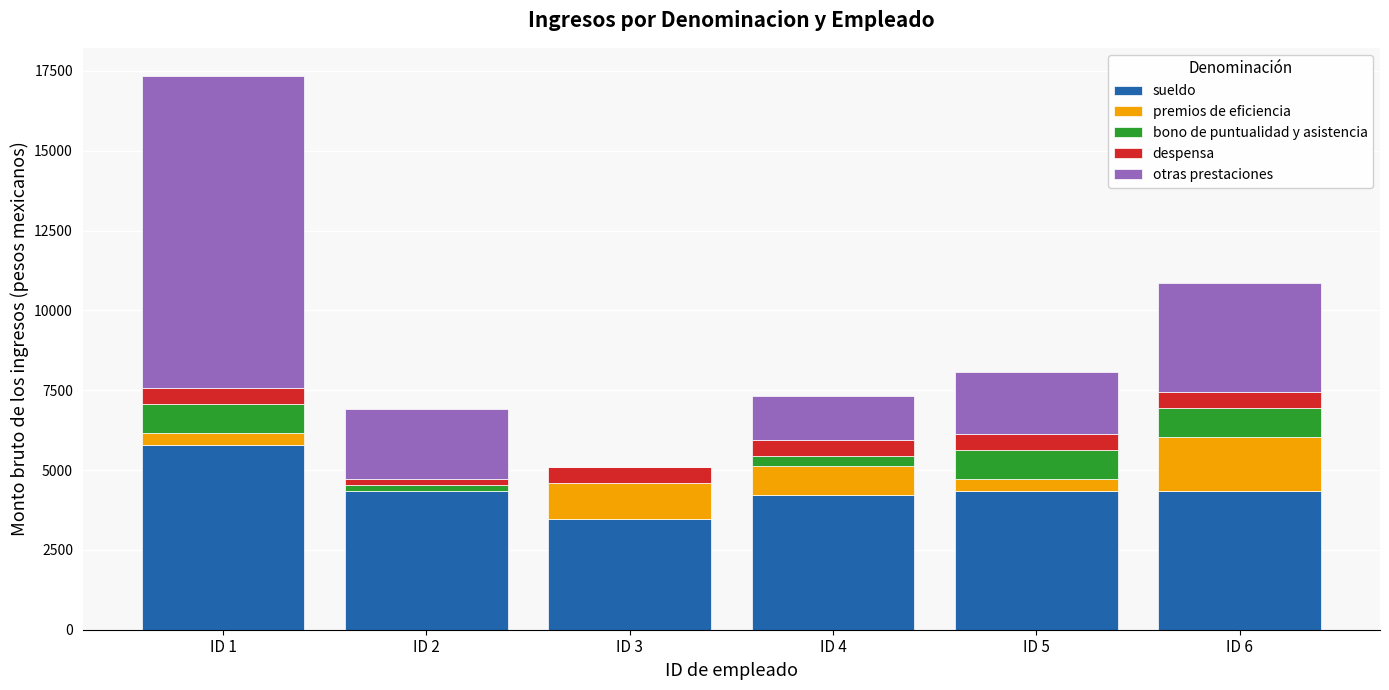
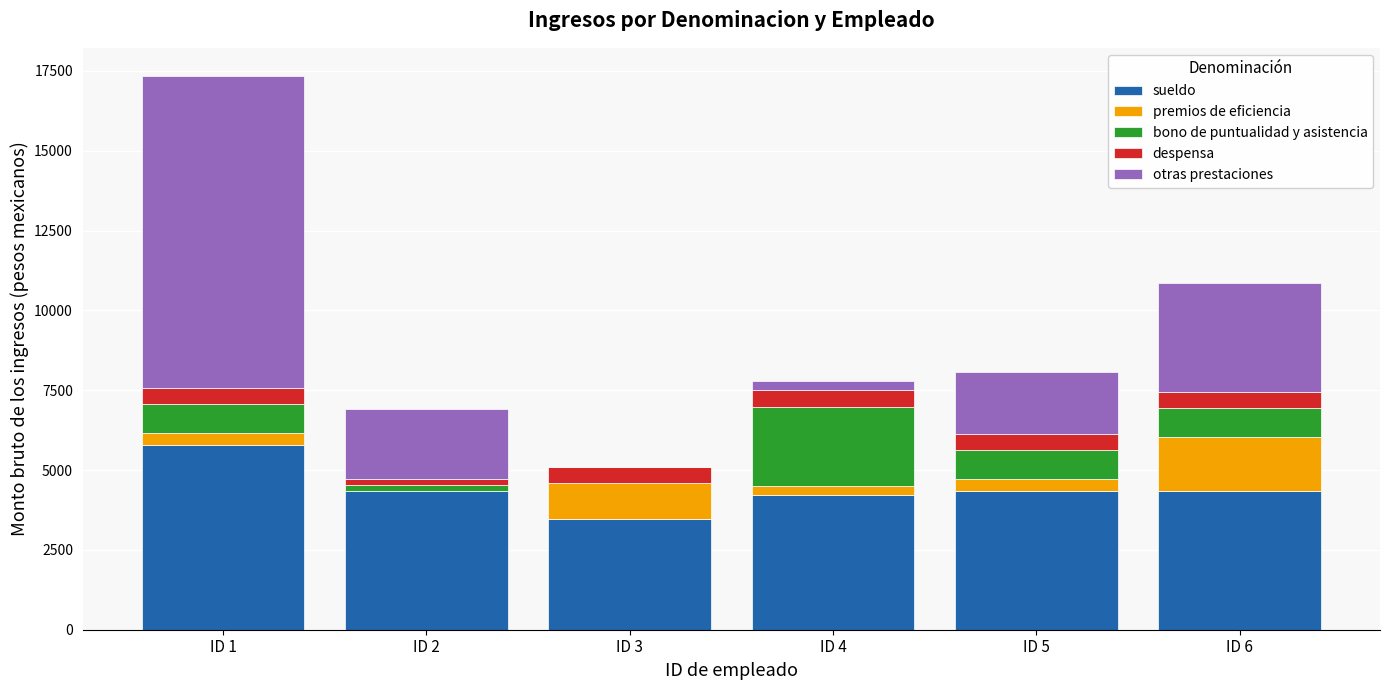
premios de eficiencia, ID 4: 900 -> 300
bono de puntualidad y asistencia, ID 4: 300 -> 2500
otras prestaciones, ID 4: 1400 -> 300
